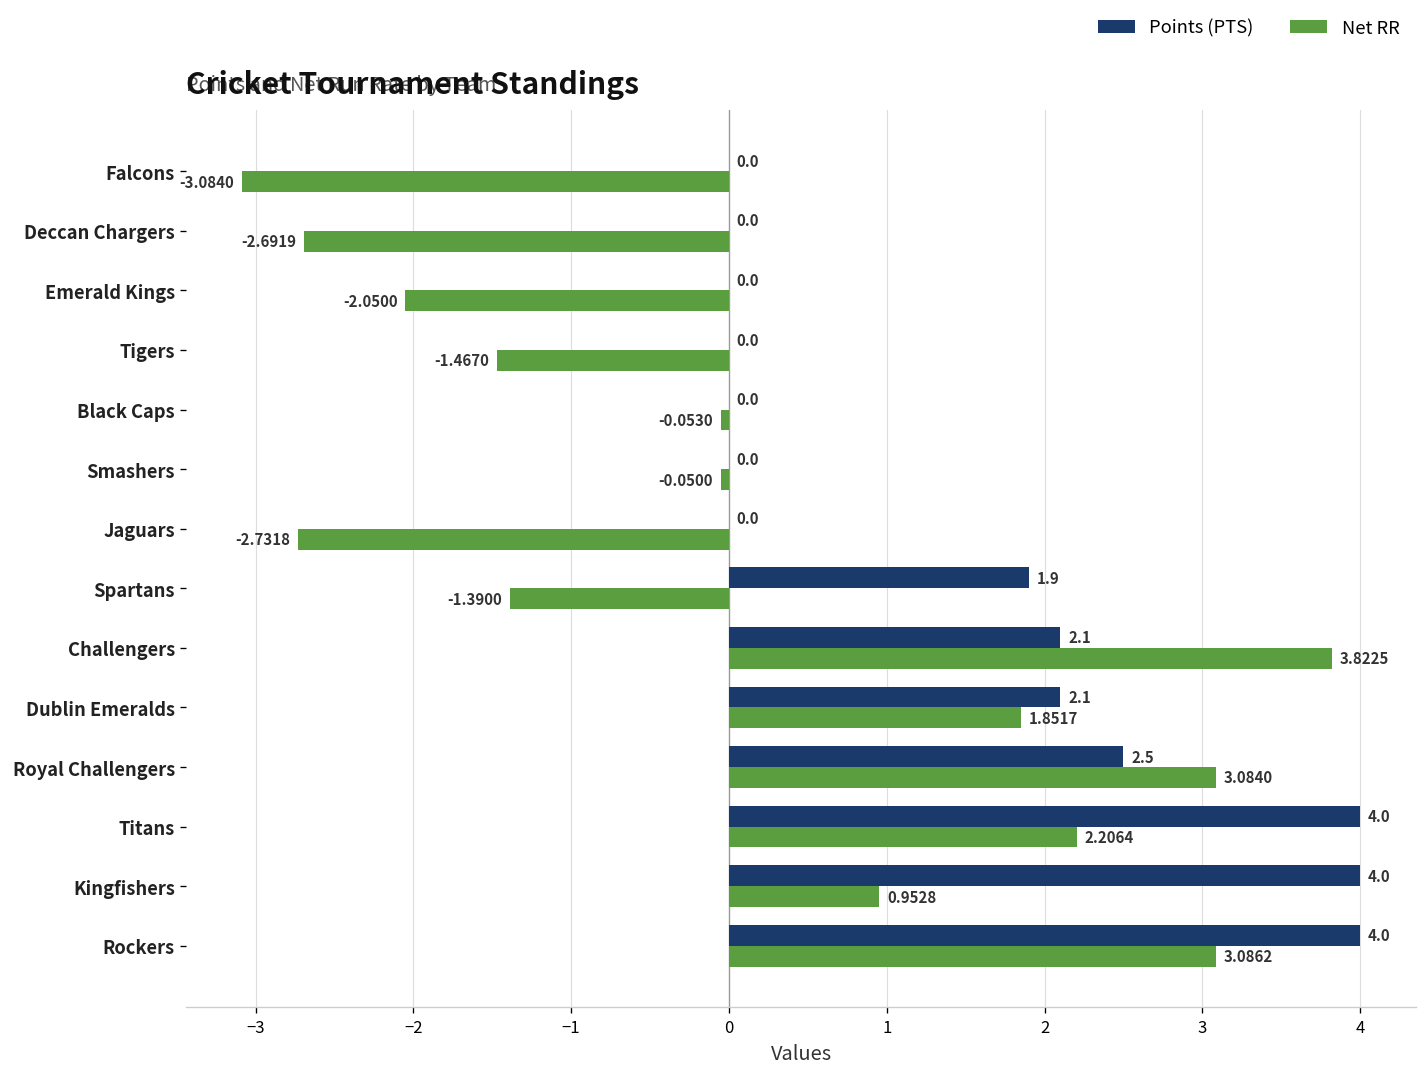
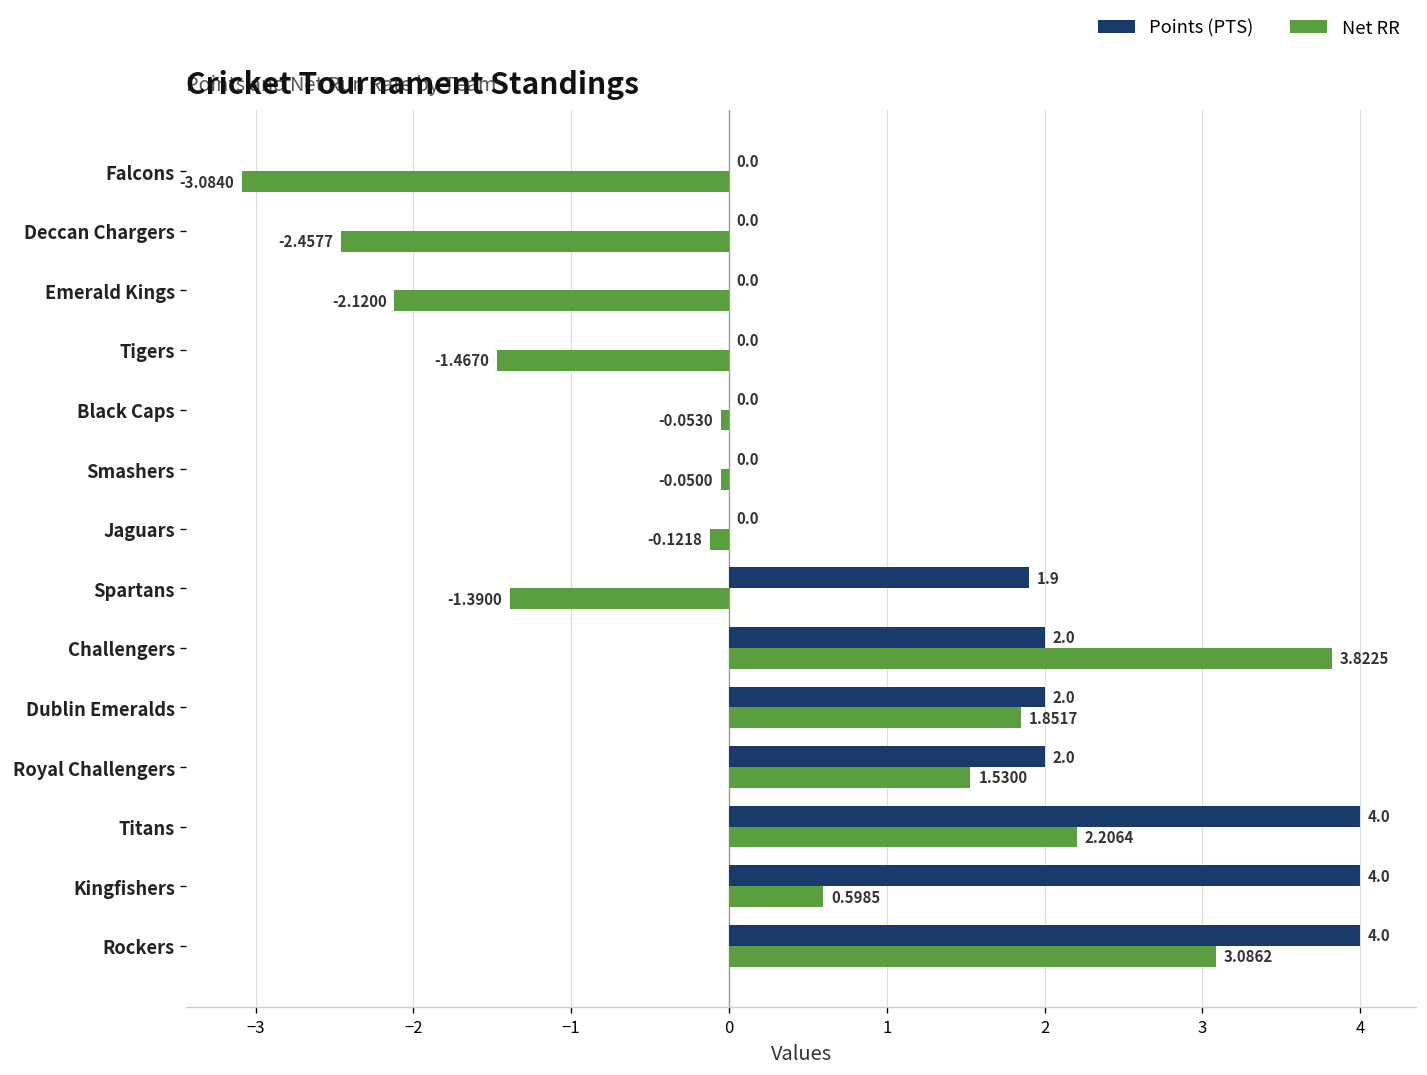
Net RR, Deccan Chargers: -2.6919 -> -2.4577
Net RR, Emerald Kings: -2.0500 -> -2.1200
Net RR, Jaguars: -2.7318 -> -0.1218
Points (PTS), Challengers: 2.1 -> 2.0
Points (PTS), Dublin Emeralds: 2.1 -> 2.0
Points (PTS), Royal Challengers: 2.5 -> 2.0
Net RR, Royal Challengers: 3.0840 -> 1.5300
Net RR, Kingfishers: 0.9528 -> 0.5985
